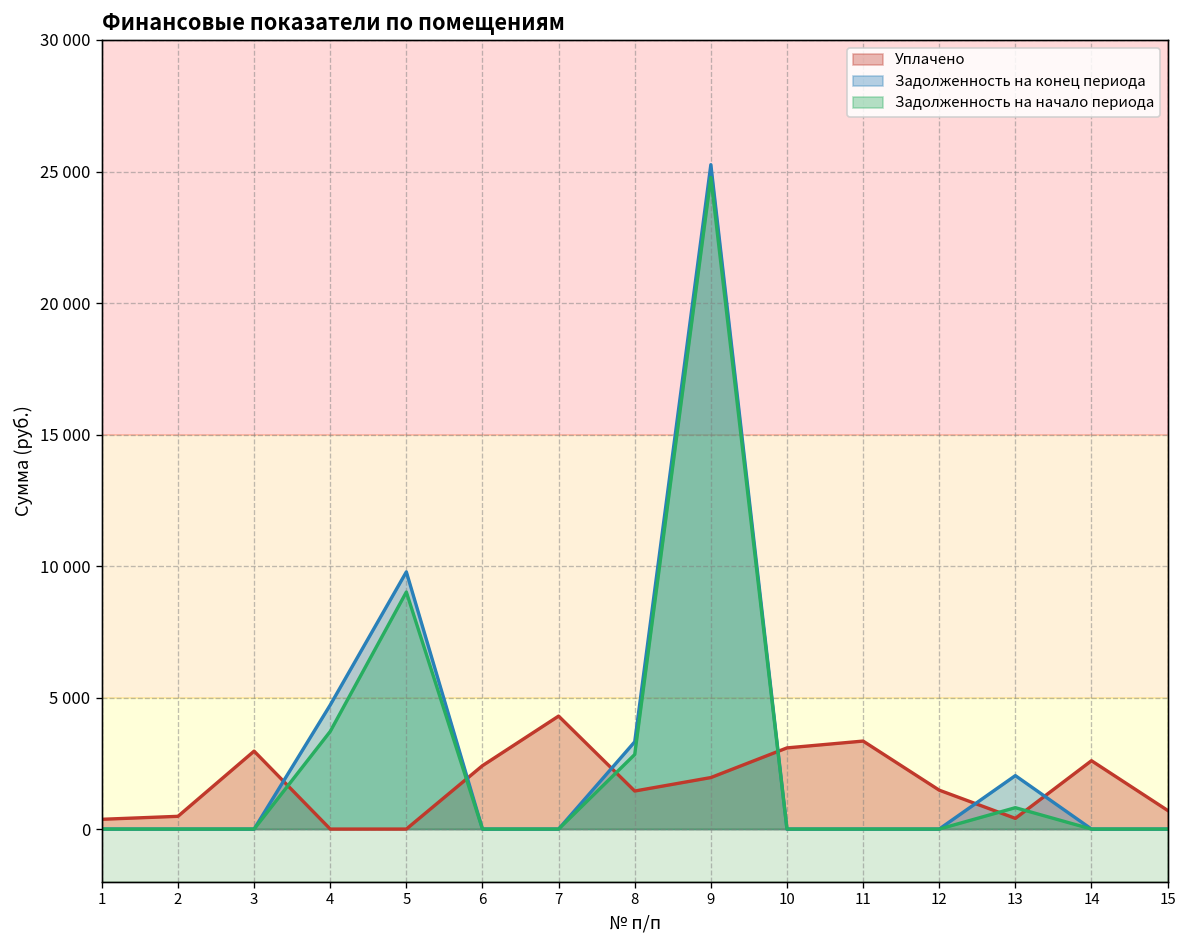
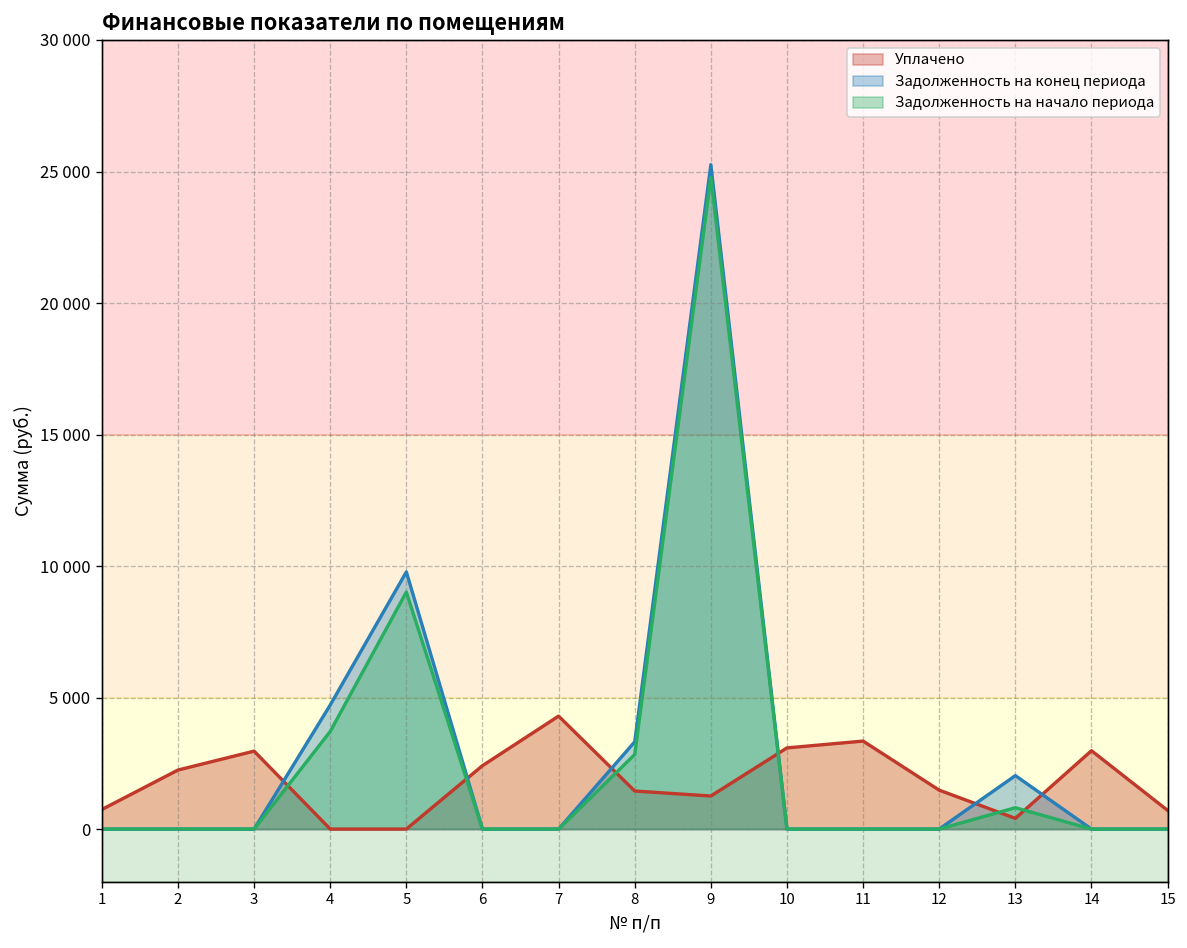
Уплачено, 1: 400 -> 700
Уплачено, 2: 500 -> 2200
Уплачено, 9: 2000 -> 1300
Уплачено, 14: 2600 -> 3000
